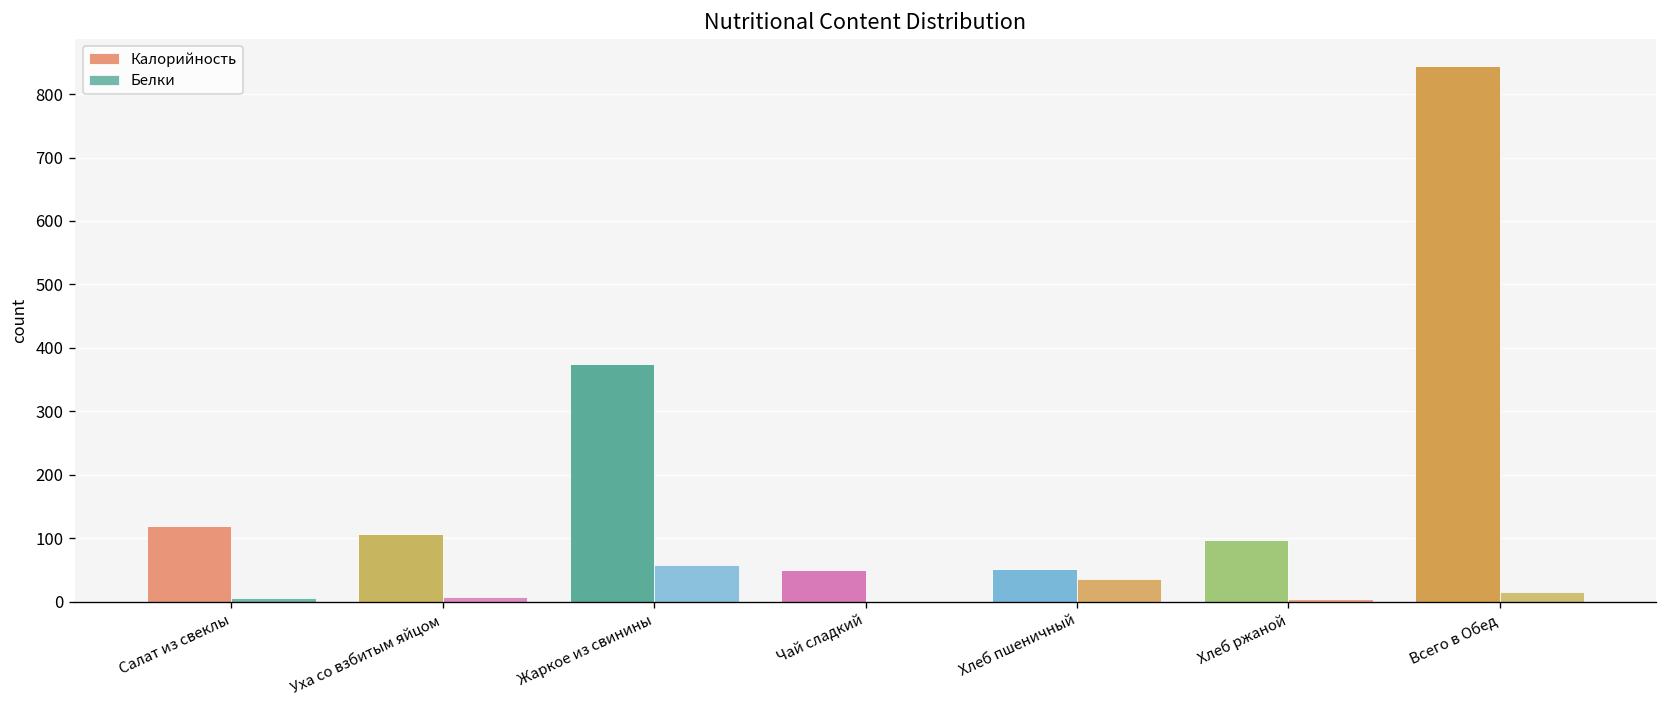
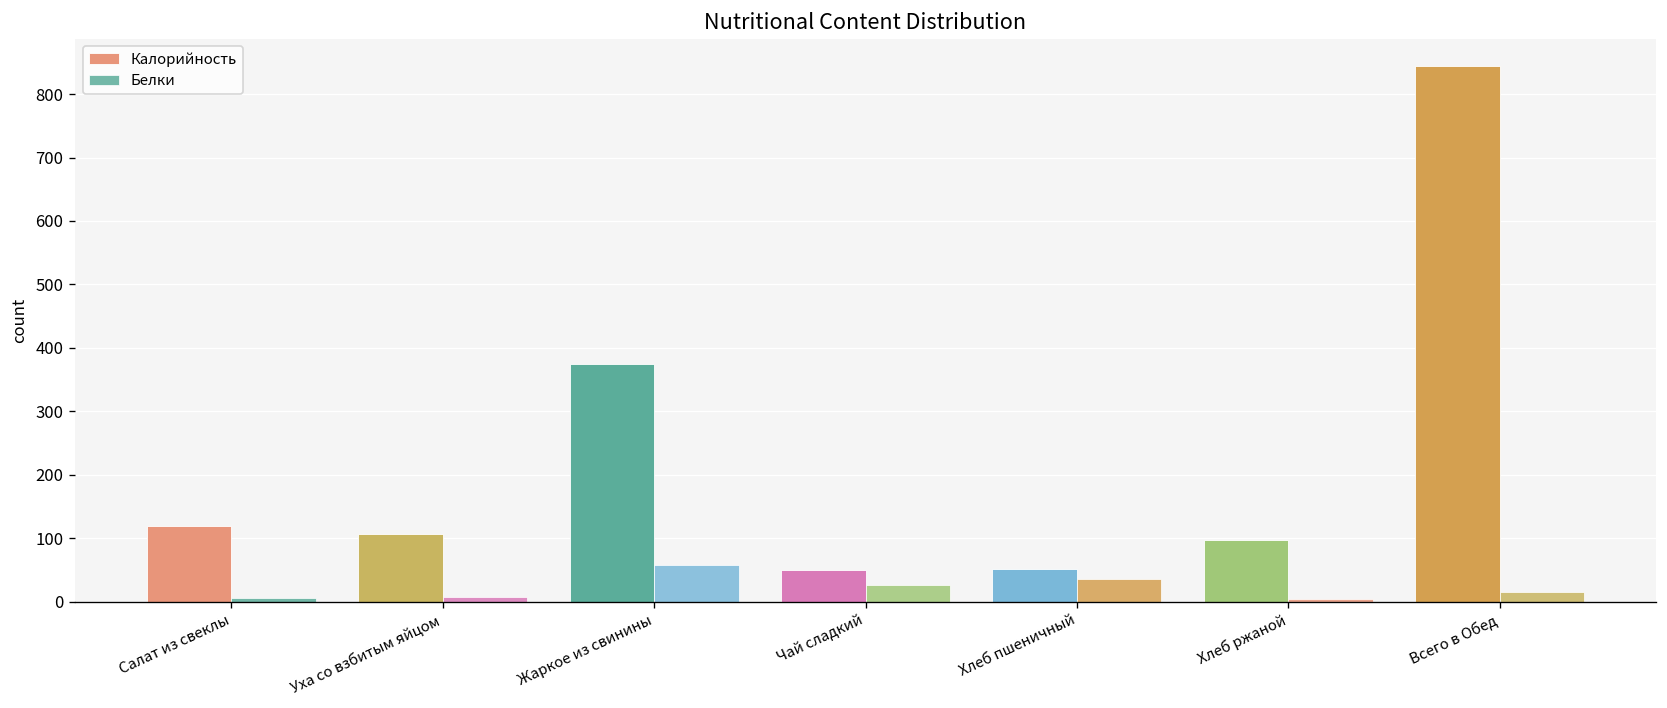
Белки, Чай сладкий: 0 -> 30
